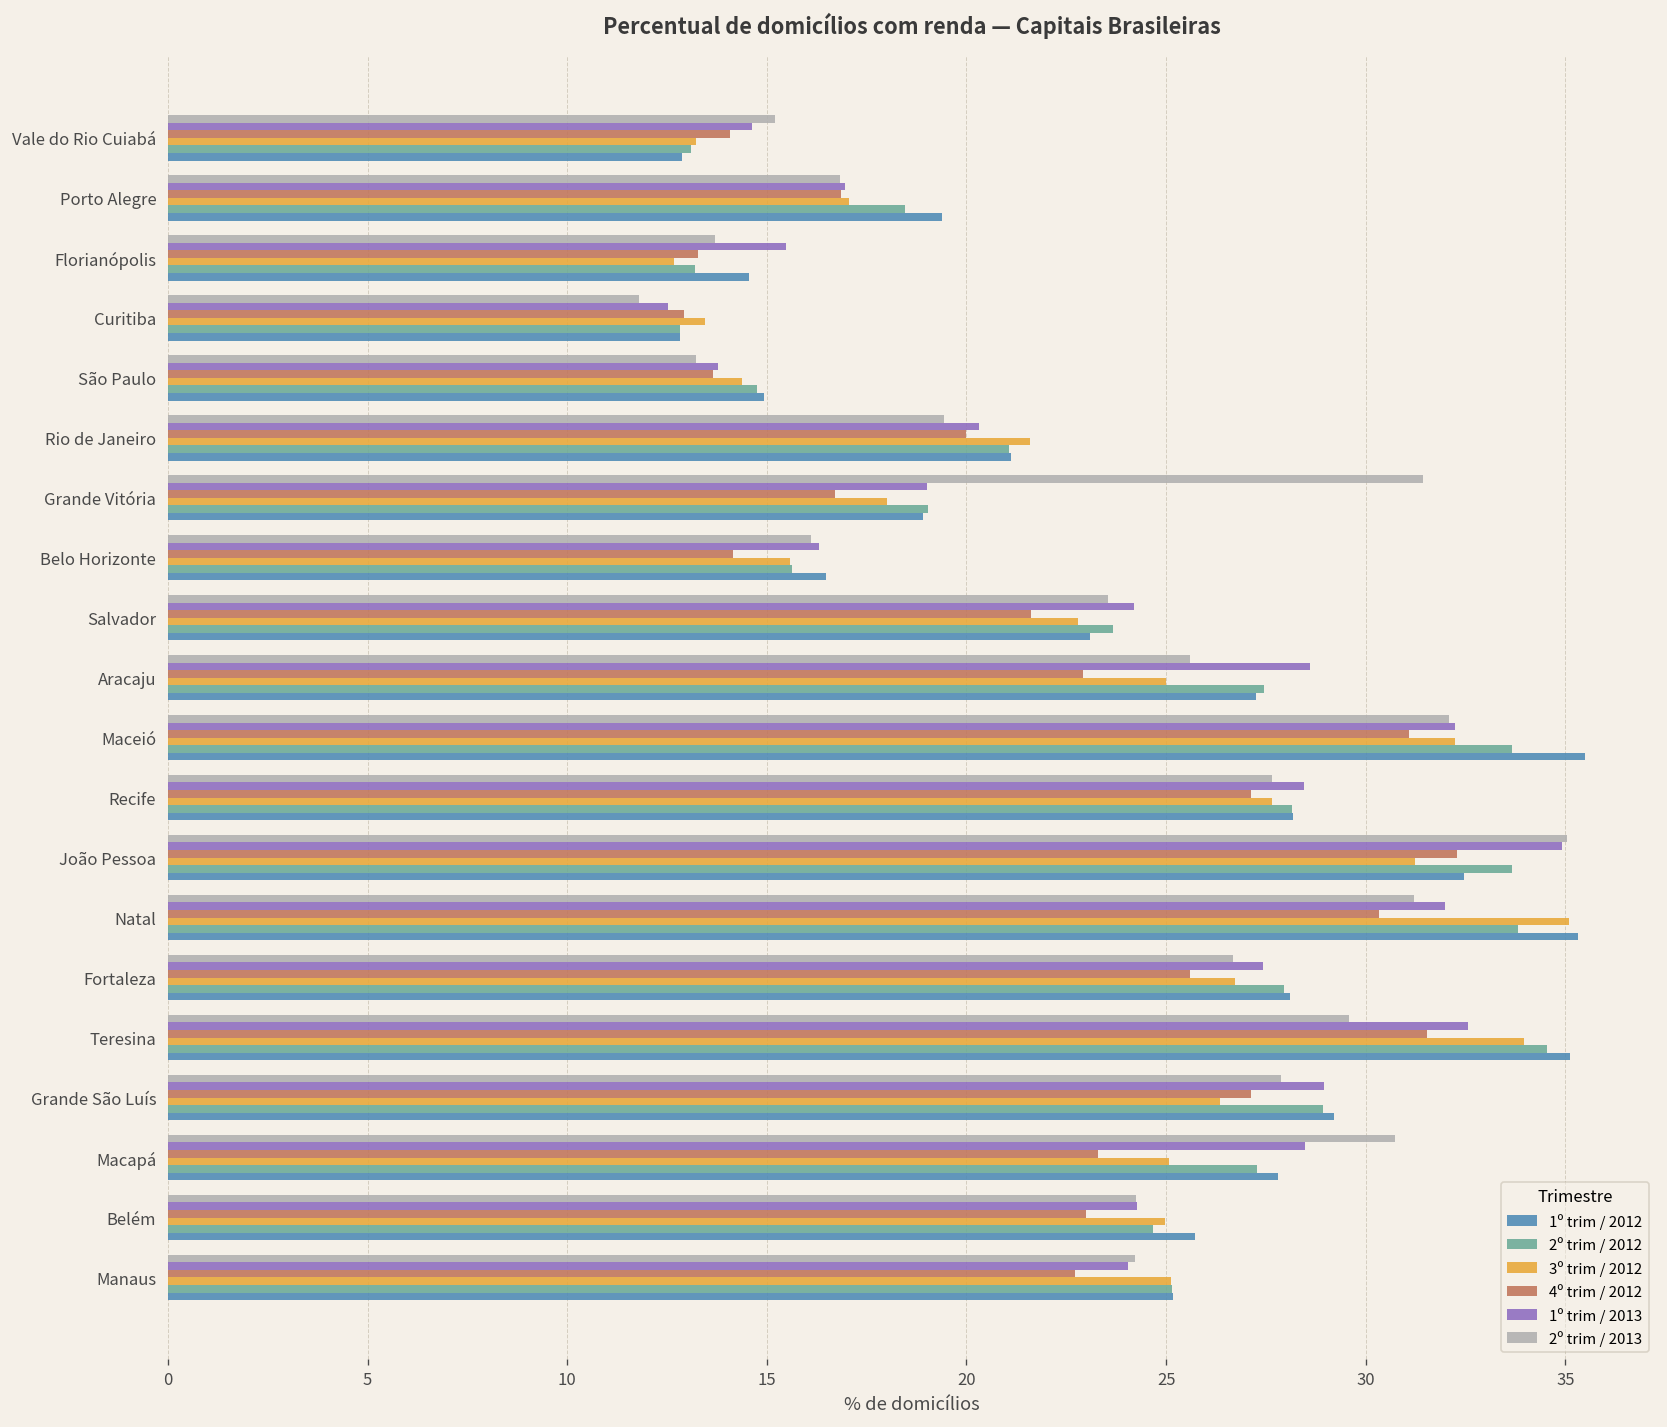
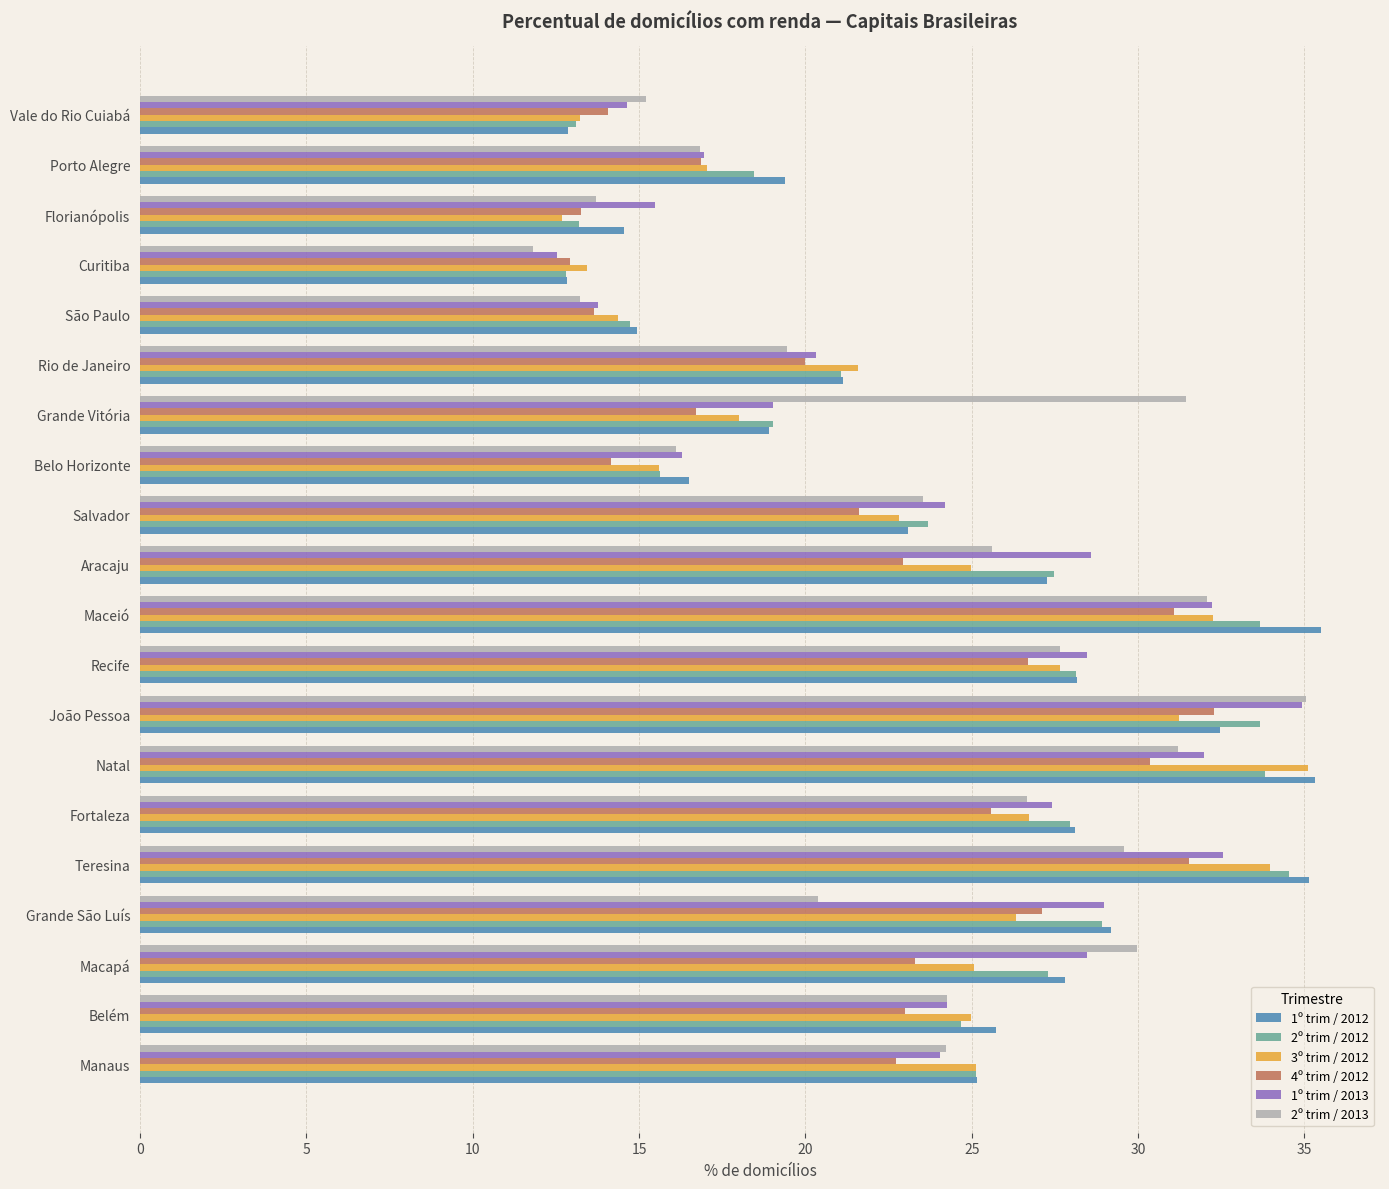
4º trim / 2012, Recife: 27.1 -> 26.7
2º trim / 2013, Grande São Luís: 27.9 -> 20.4
2º trim / 2013, Macapá: 30.7 -> 30.0
